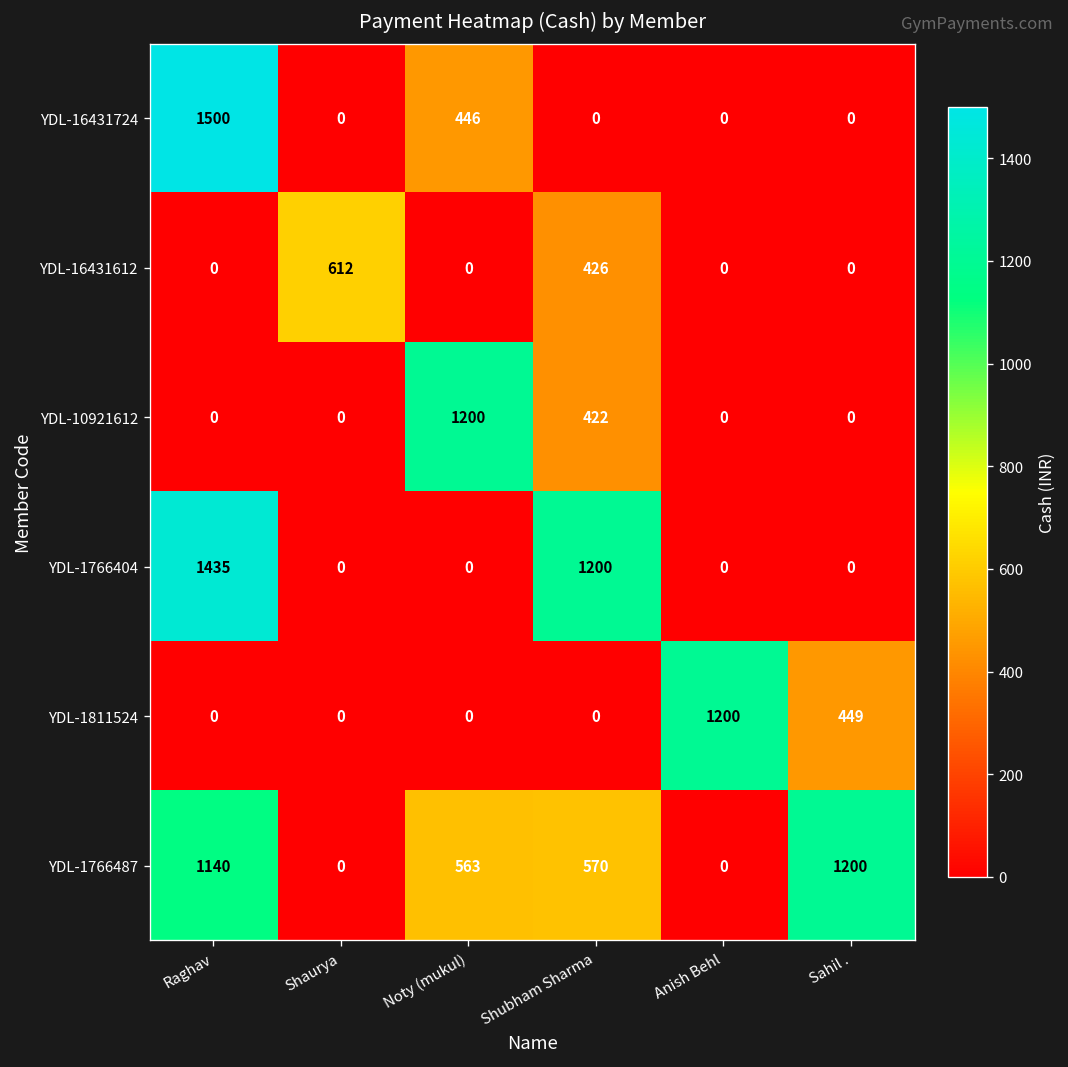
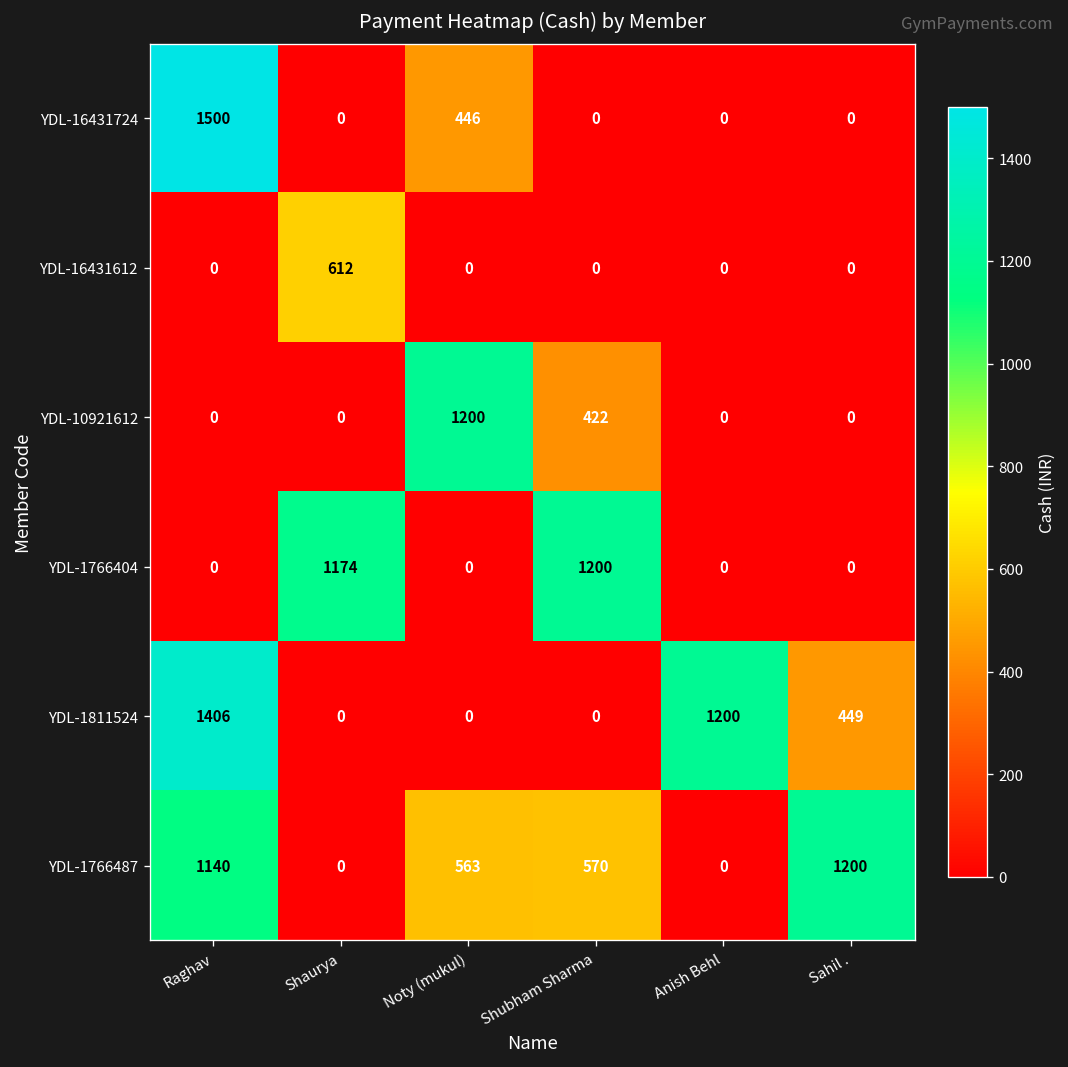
YDL-16431612, Shubham Sharma: 426 -> 0
YDL-1766404, Raghav: 1435 -> 0
YDL-1766404, Shaurya: 0 -> 1174
YDL-1811524, Raghav: 0 -> 1406
